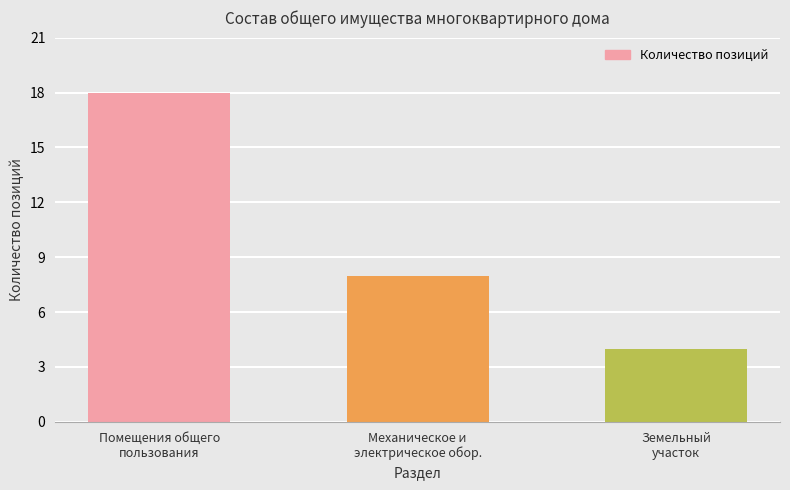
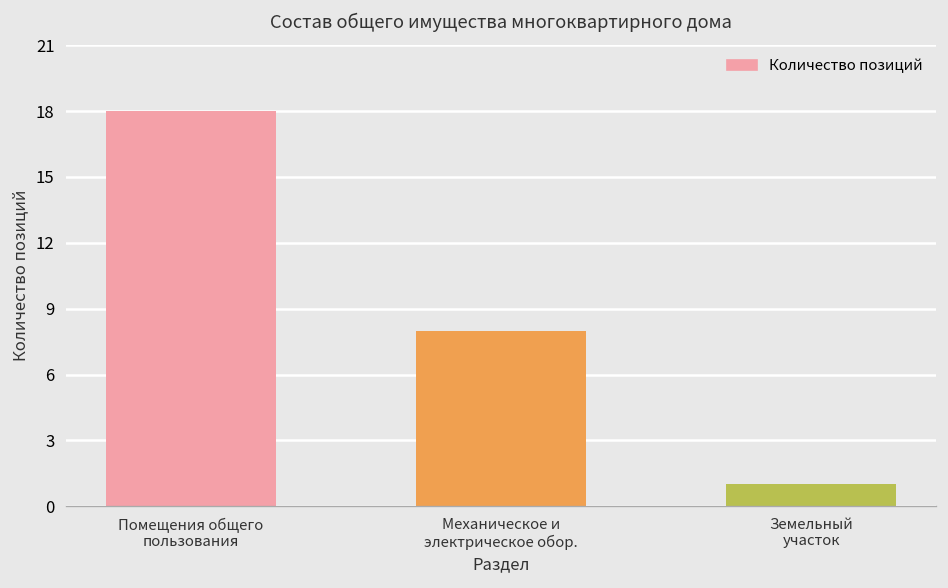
Земельный участок: 4 -> 1
